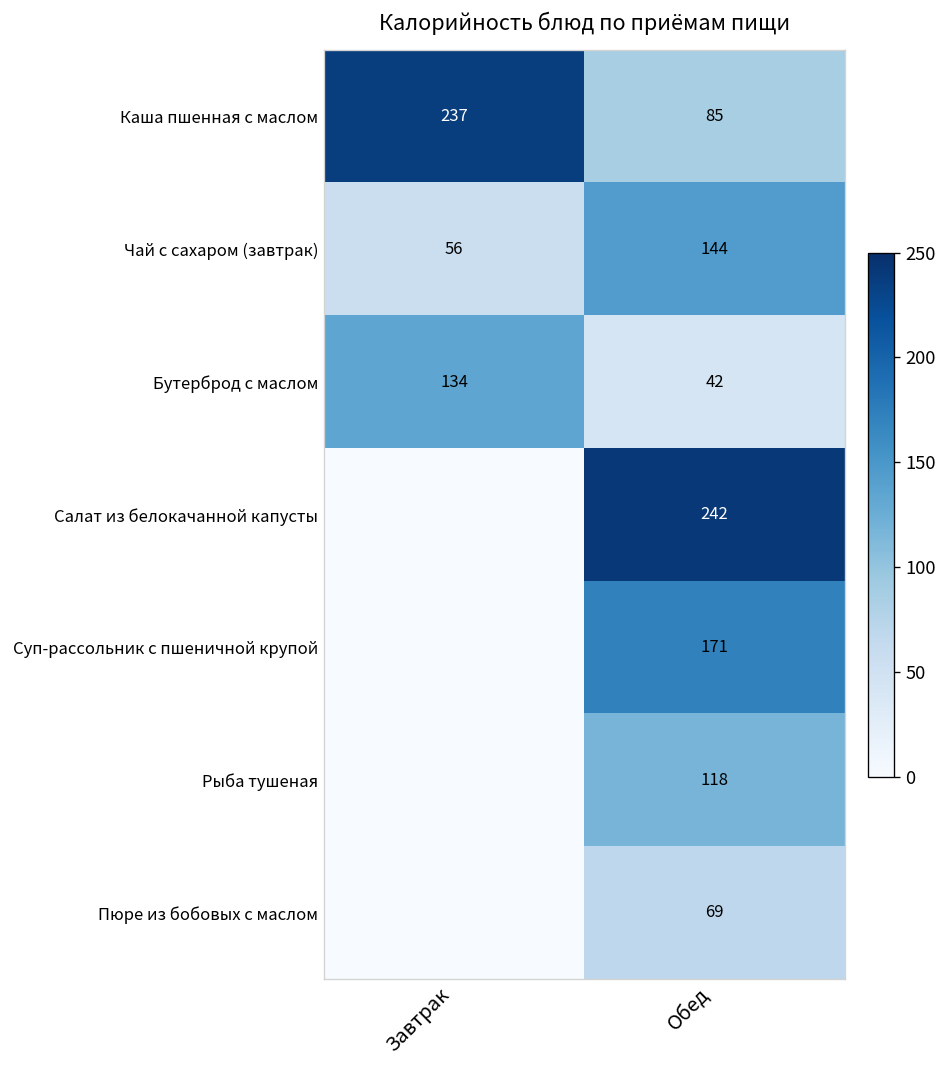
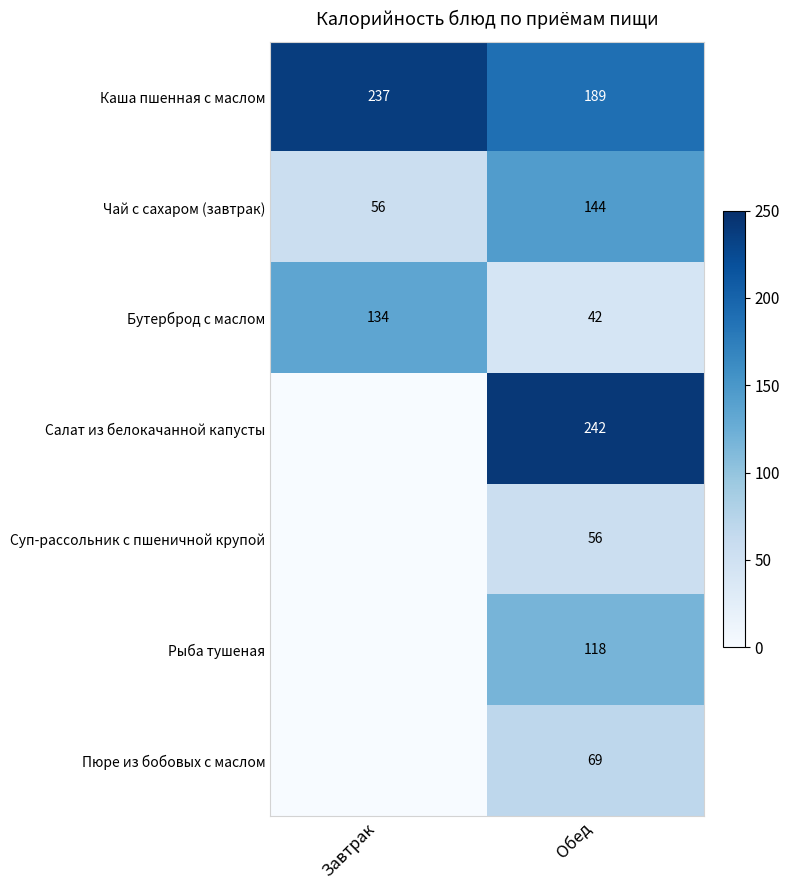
Каша пшенная с маслом, Обед: 85 -> 189
Суп-рассольник с пшеничной крупой, Обед: 171 -> 56
